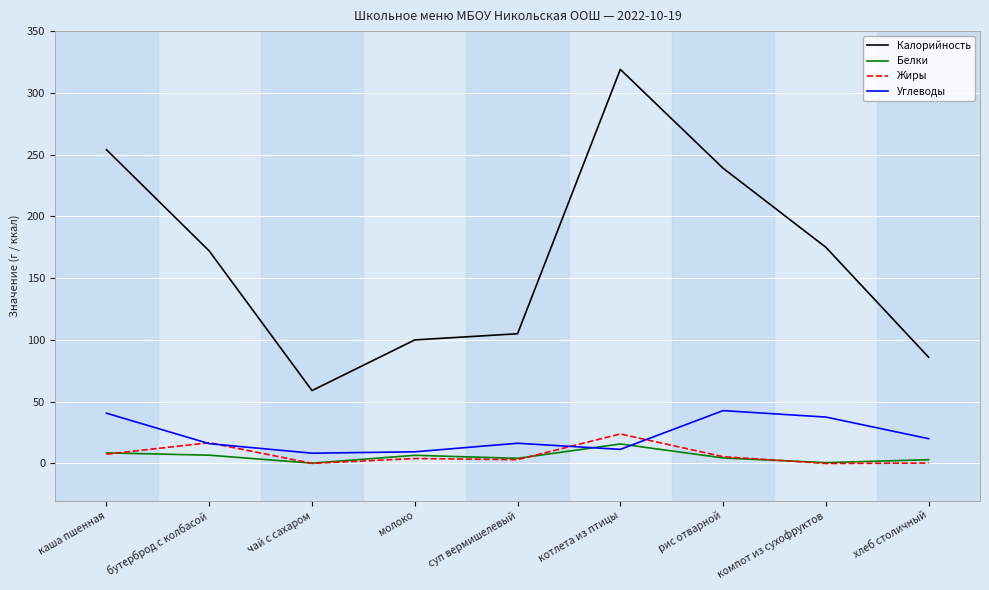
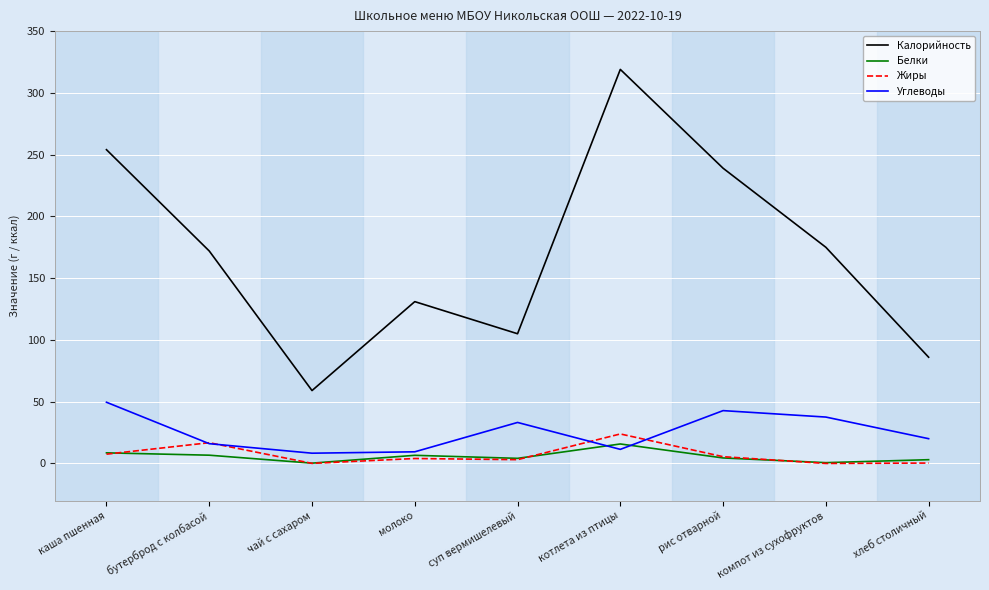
Углеводы, каша пшенная: 41 -> 50
Калорийность, молоко: 100 -> 131
Углеводы, суп вермишелевый: 16 -> 33
